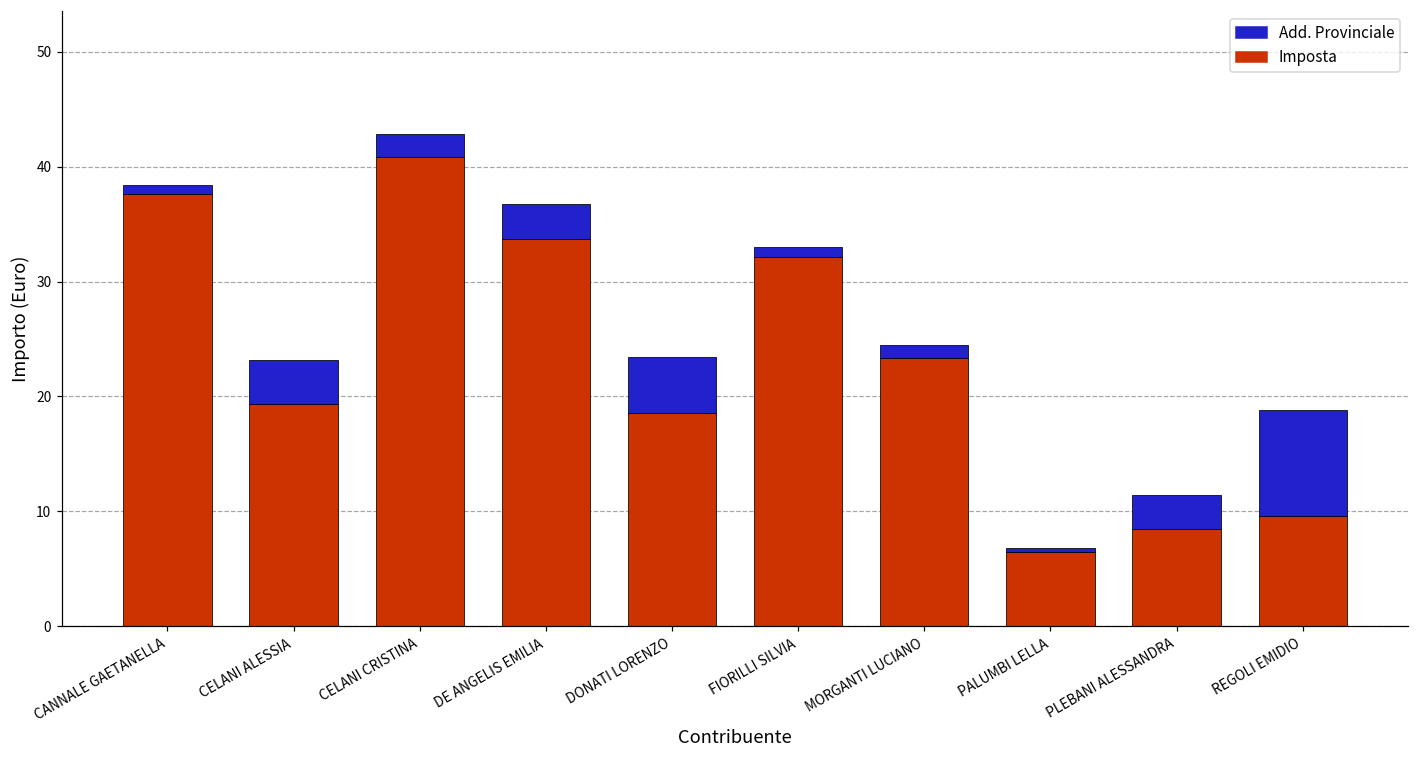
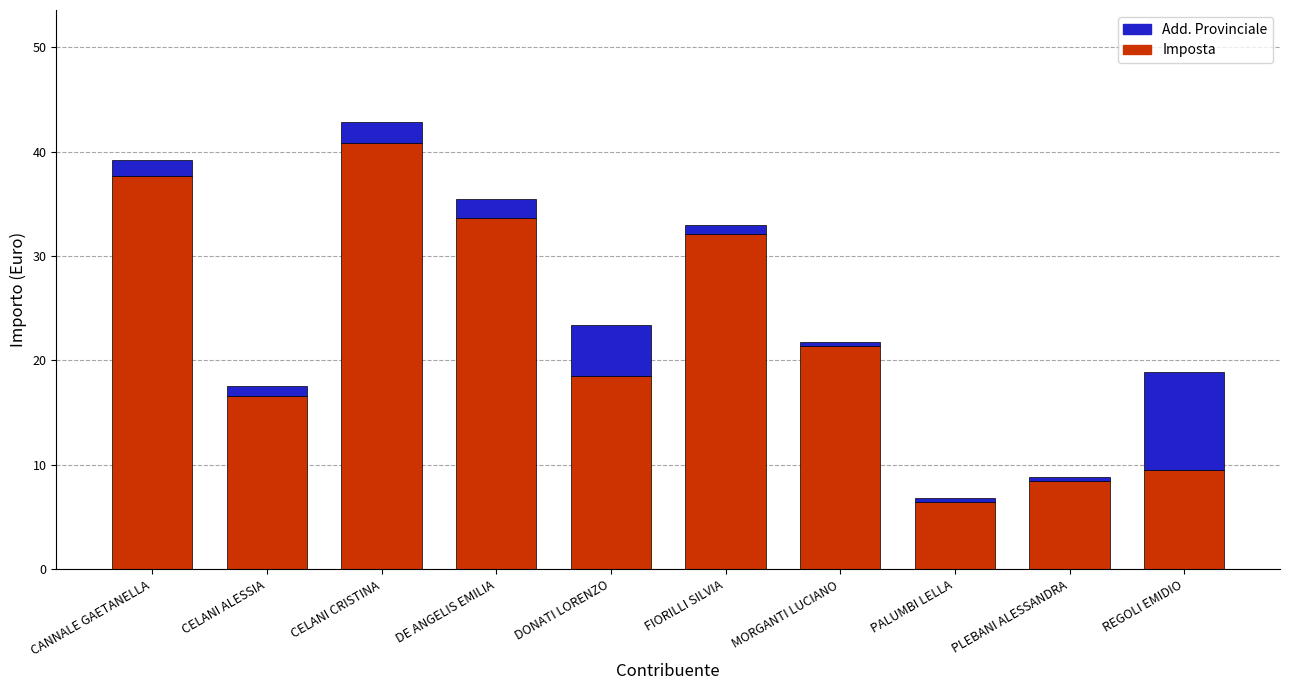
Add. Provinciale, CANNALE GAETANELLA: 0.7 -> 1.5
Imposta, CELANI ALESSIA: 19.3 -> 16.6
Add. Provinciale, CELANI ALESSIA: 3.8 -> 1.0
Add. Provinciale, DE ANGELIS EMILIA: 3.1 -> 1.8
Imposta, MORGANTI LUCIANO: 23.4 -> 21.4
Add. Provinciale, MORGANTI LUCIANO: 1.2 -> 0.4
Add. Provinciale, PLEBANI ALESSANDRA: 3.0 -> 0.4
